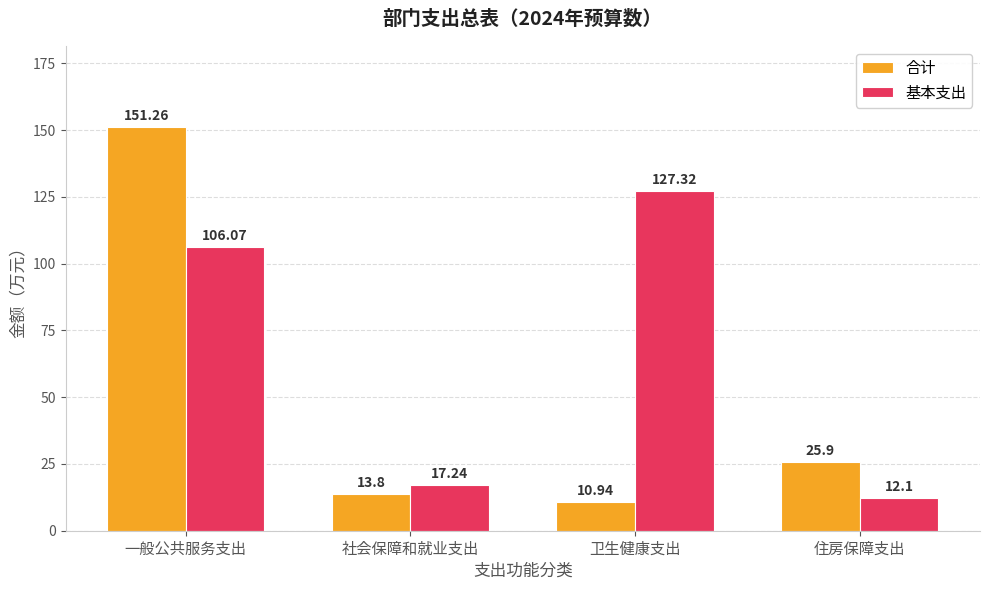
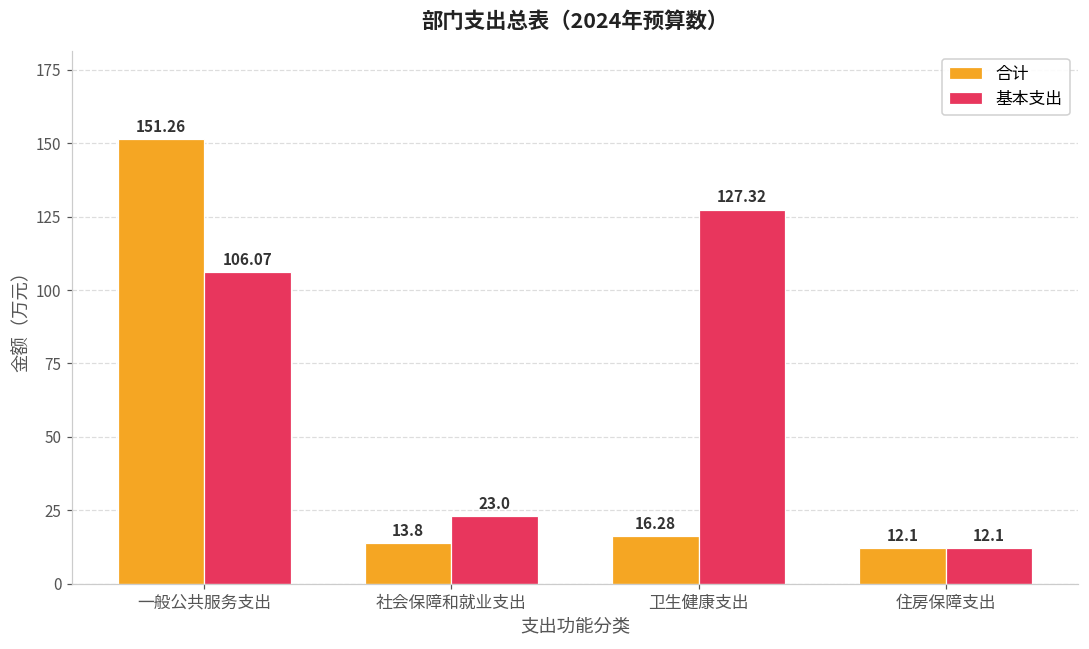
基本支出, 社会保障和就业支出: 17.24 -> 23.0
合计, 卫生健康支出: 10.94 -> 16.28
合计, 住房保障支出: 25.9 -> 12.1
